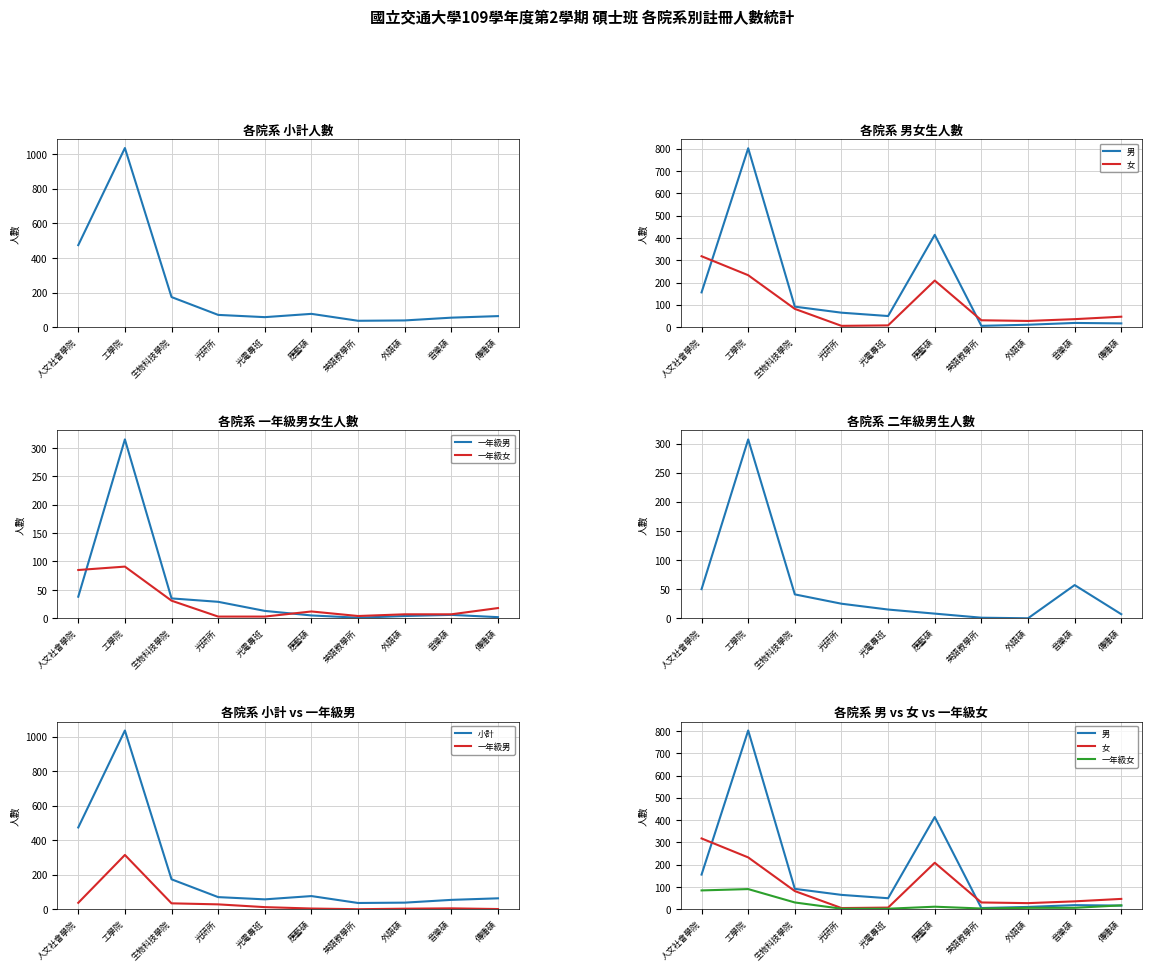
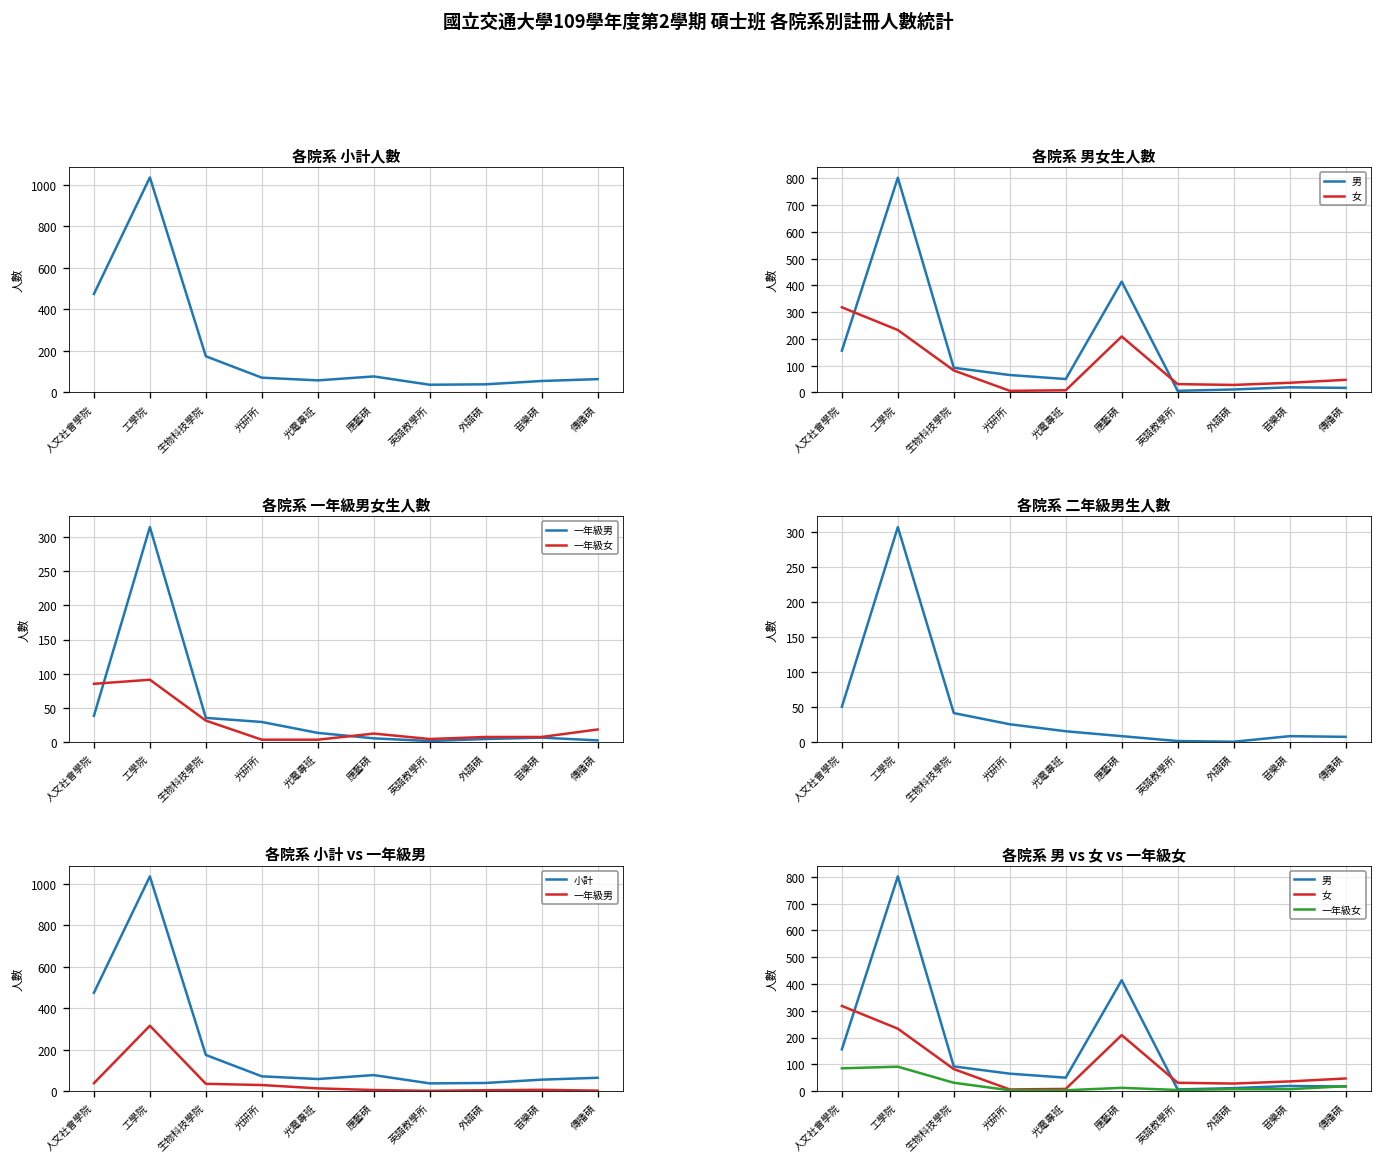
各院系 二年級男生人數, 音樂碩: 60 -> 10
